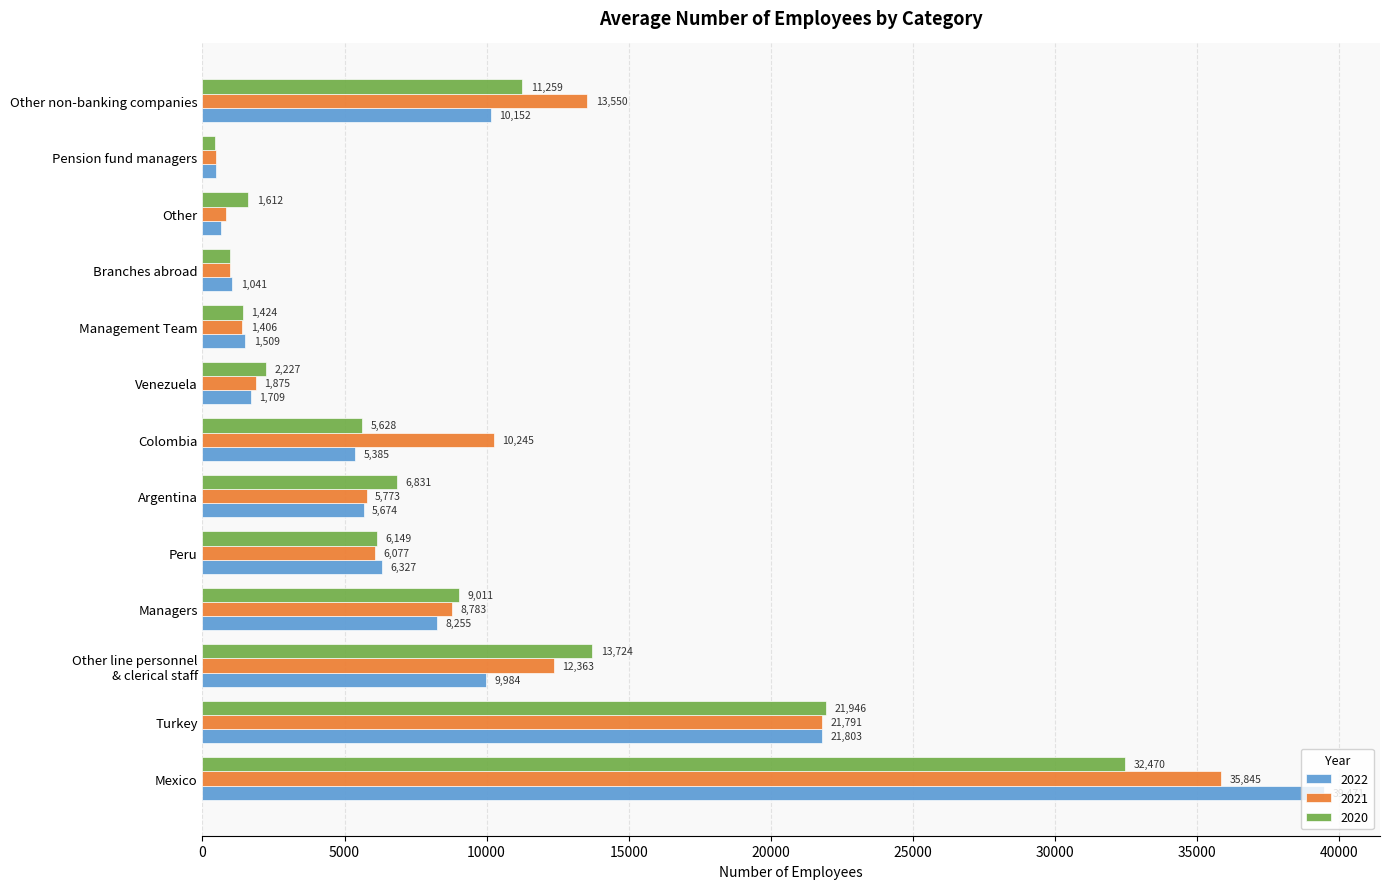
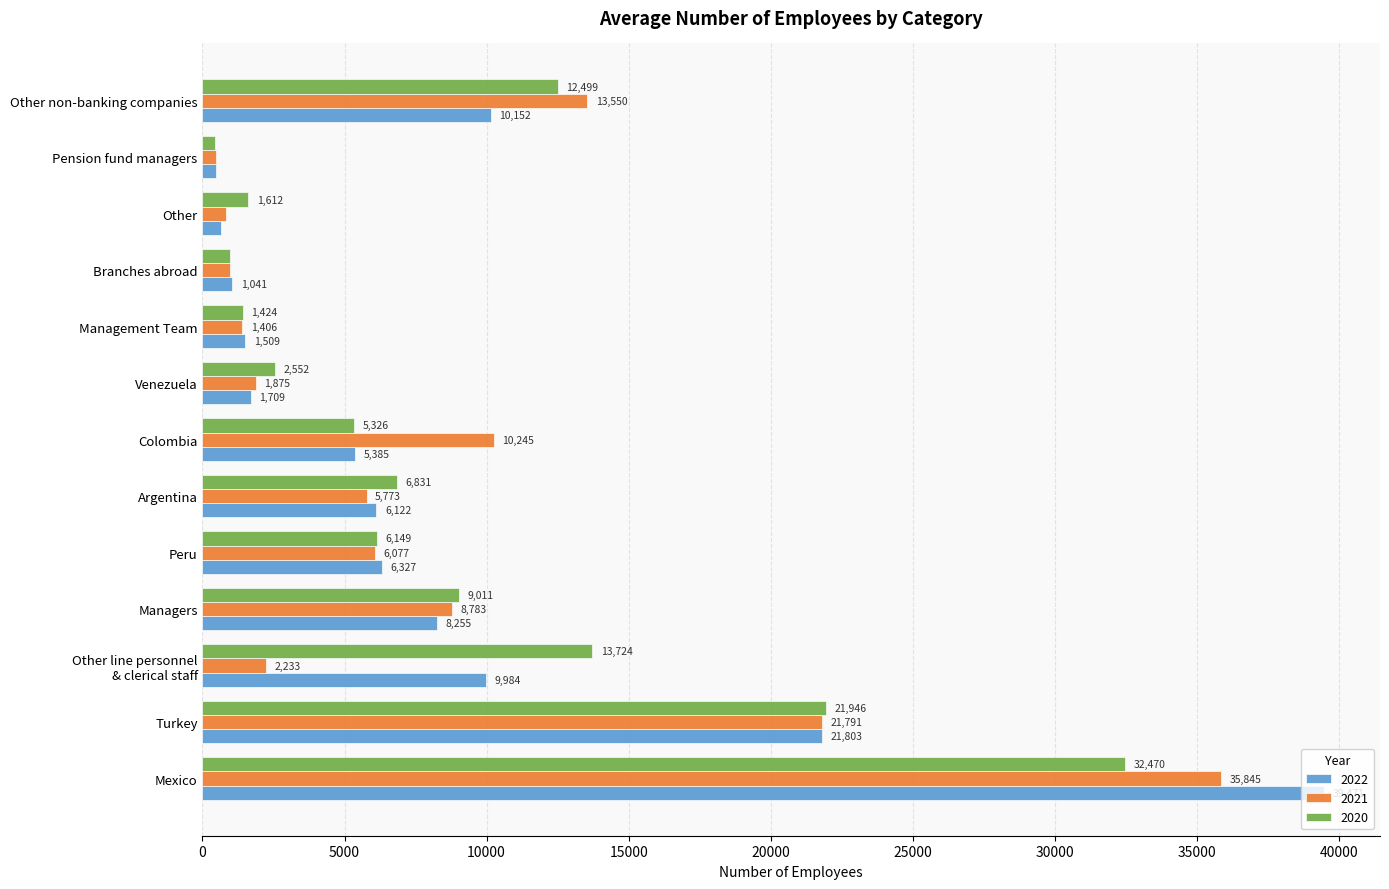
2020, Other non-banking companies: 11,259 -> 12,499
2020, Venezuela: 2,227 -> 2,552
2020, Colombia: 5,628 -> 5,326
2022, Argentina: 5,674 -> 6,122
2021, Other line personnel & clerical staff: 12,363 -> 2,233
